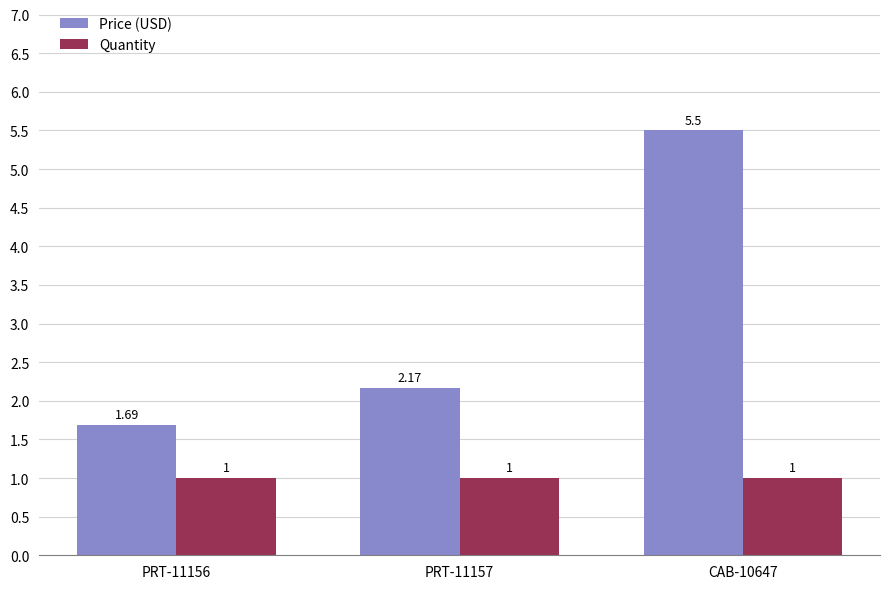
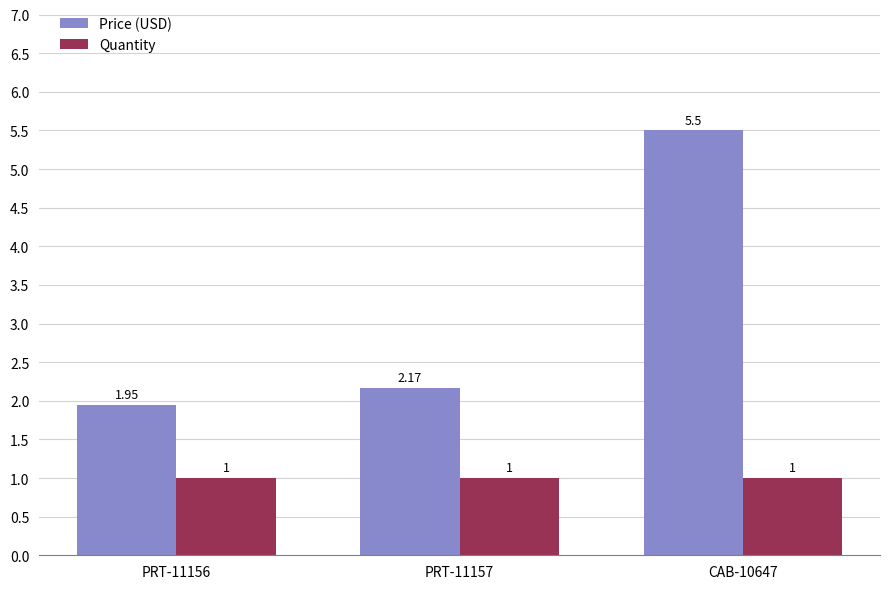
Price (USD), PRT-11156: 1.69 -> 1.95
